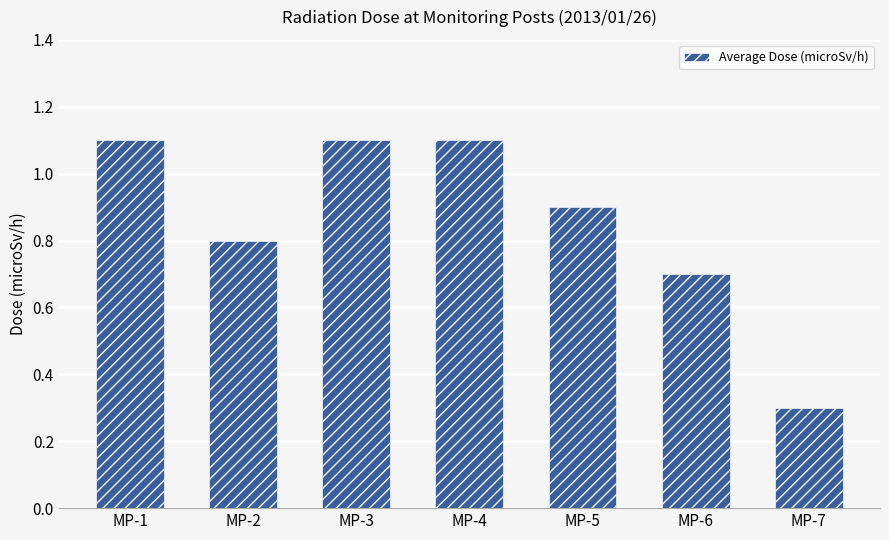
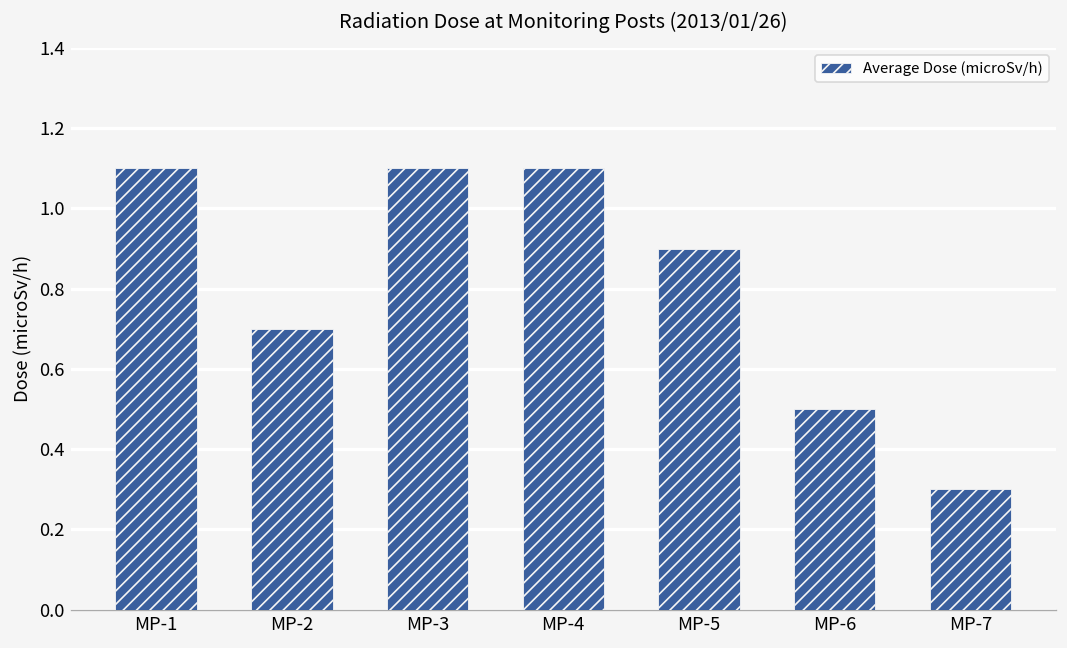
MP-2: 0.8 -> 0.7
MP-6: 0.7 -> 0.5
